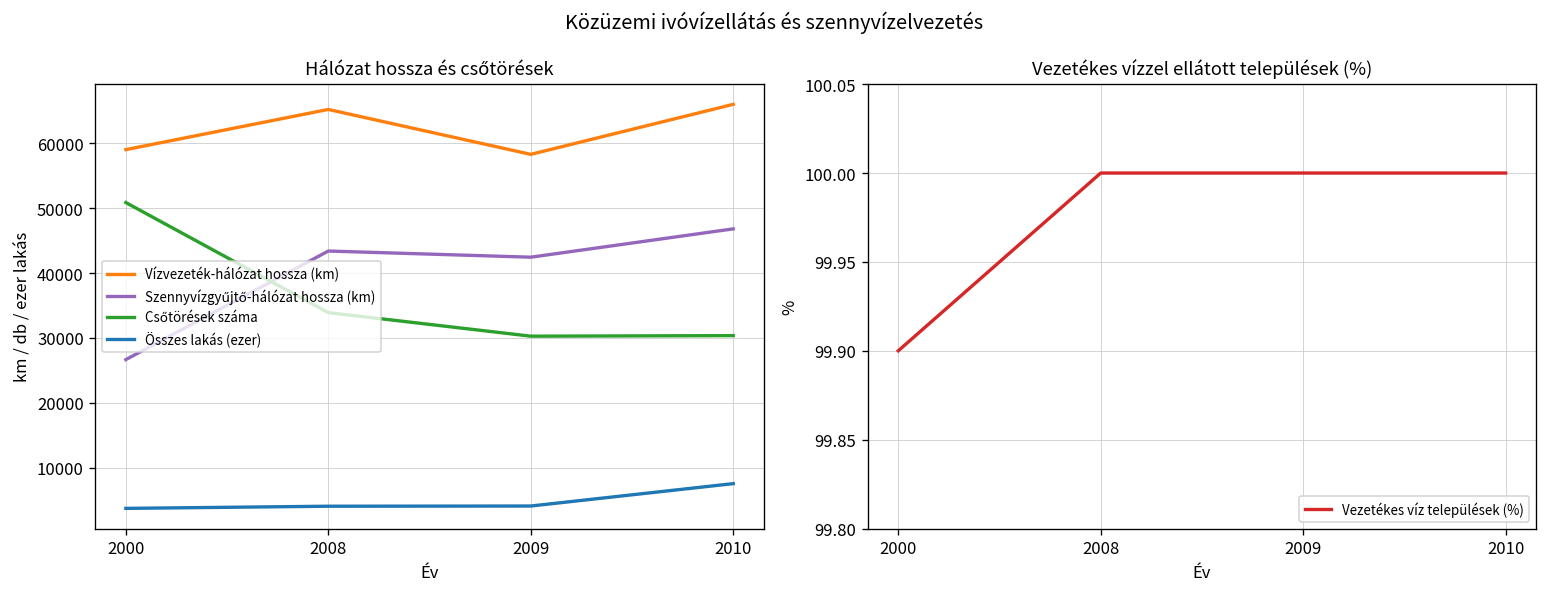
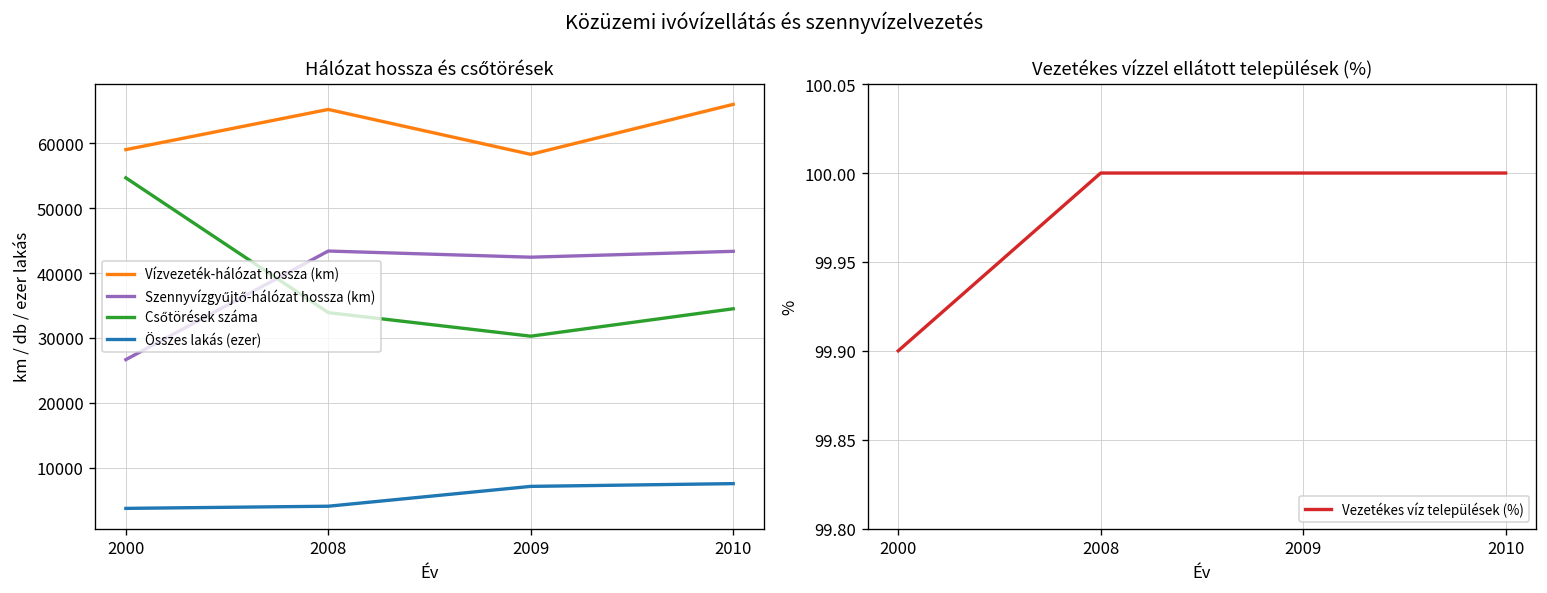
Hálózat hossza és csőtörések, Csőtörések száma, 2000: 51000 -> 55000
Hálózat hossza és csőtörések, Összes lakás (ezer), 2009: 4000 -> 7000
Hálózat hossza és csőtörések, Szennyvízgyűjtő-hálózat hossza (km), 2010: 47000 -> 43000
Hálózat hossza és csőtörések, Csőtörések száma, 2010: 30000 -> 34000
